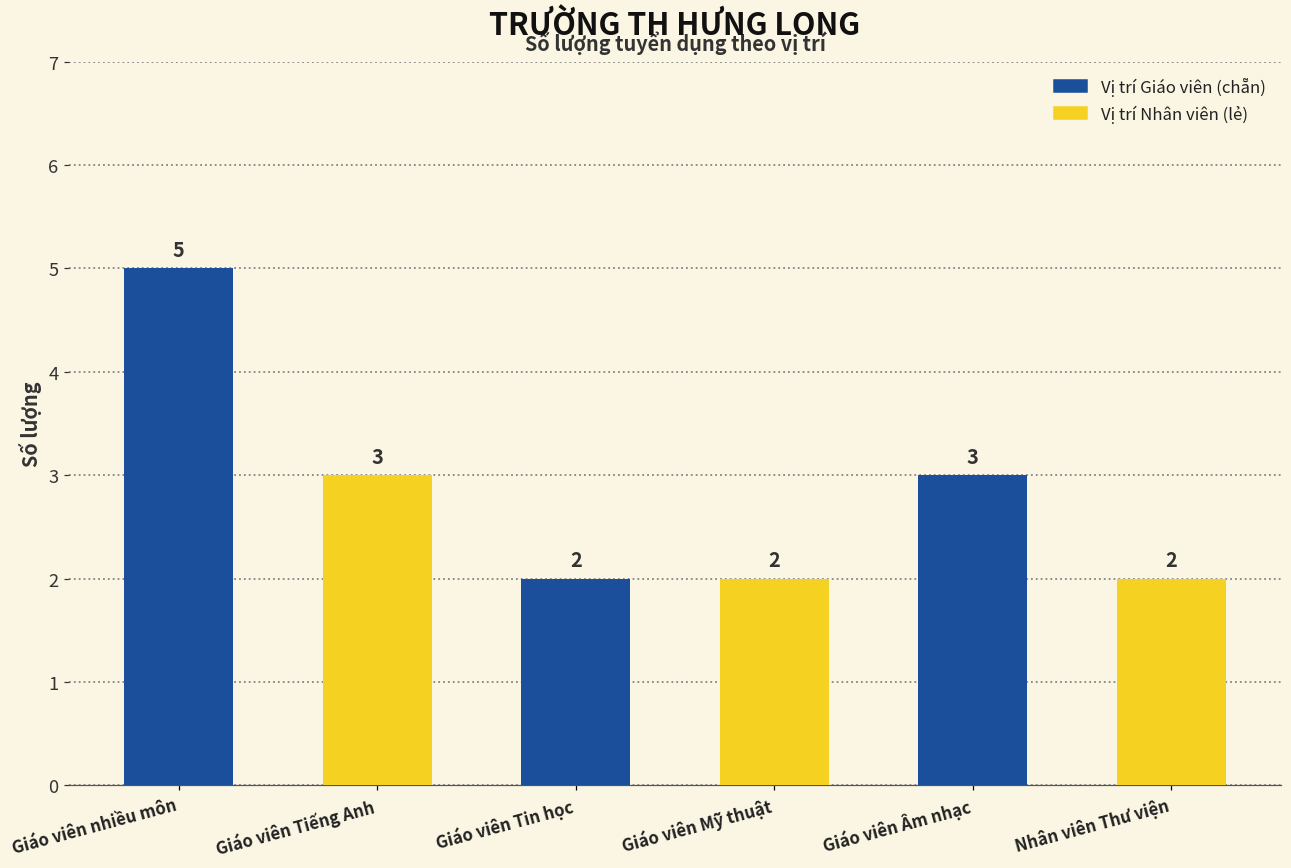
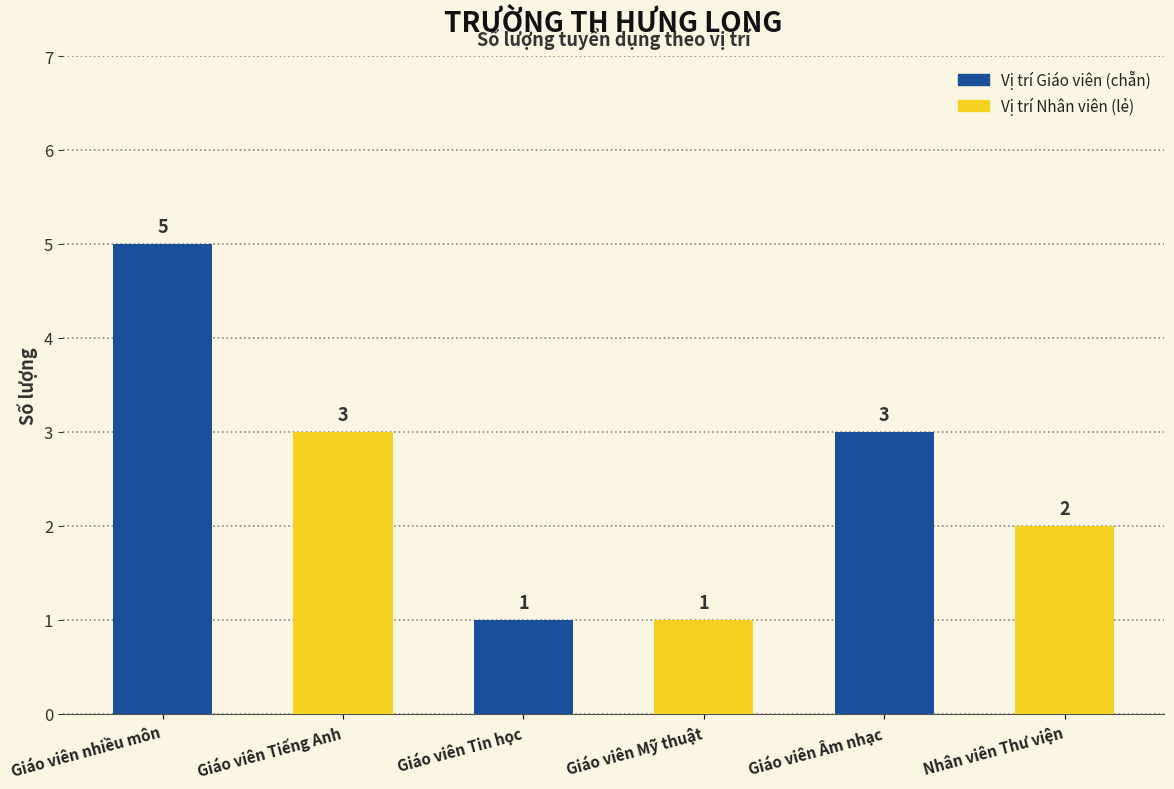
Giáo viên Tin học: 2 -> 1
Giáo viên Mỹ thuật: 2 -> 1
